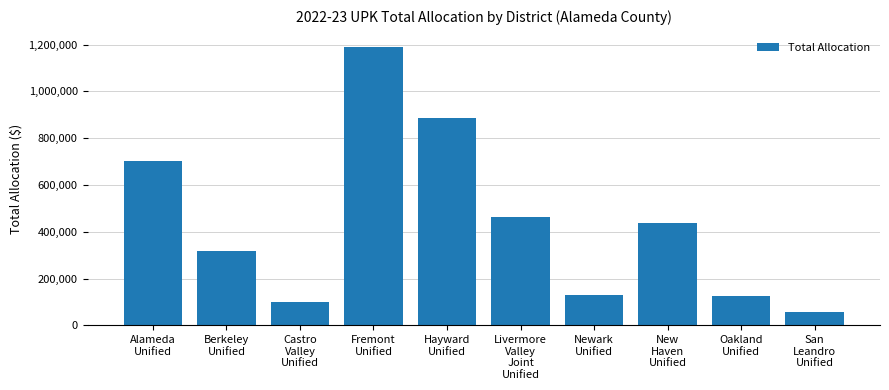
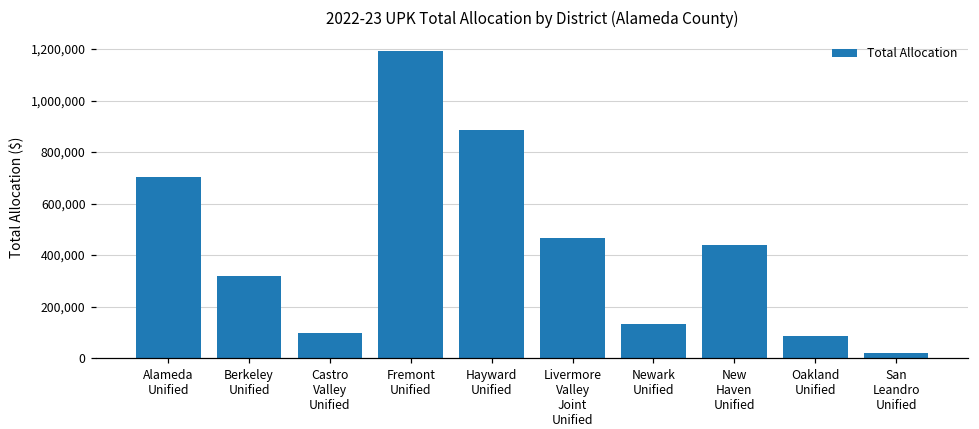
Oakland Unified: 130,000 -> 90,000
San Leandro Unified: 60,000 -> 20,000
